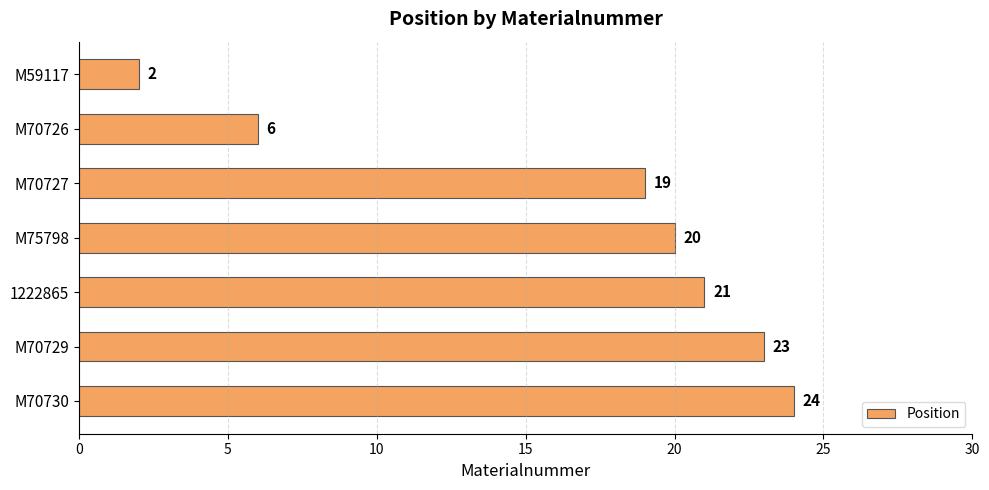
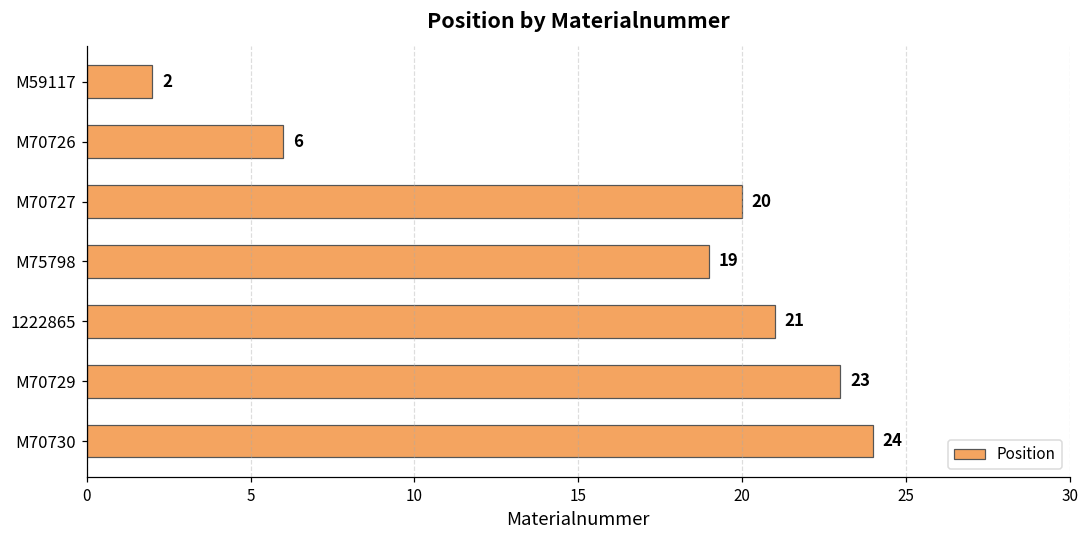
M70727: 19 -> 20
M75798: 20 -> 19
